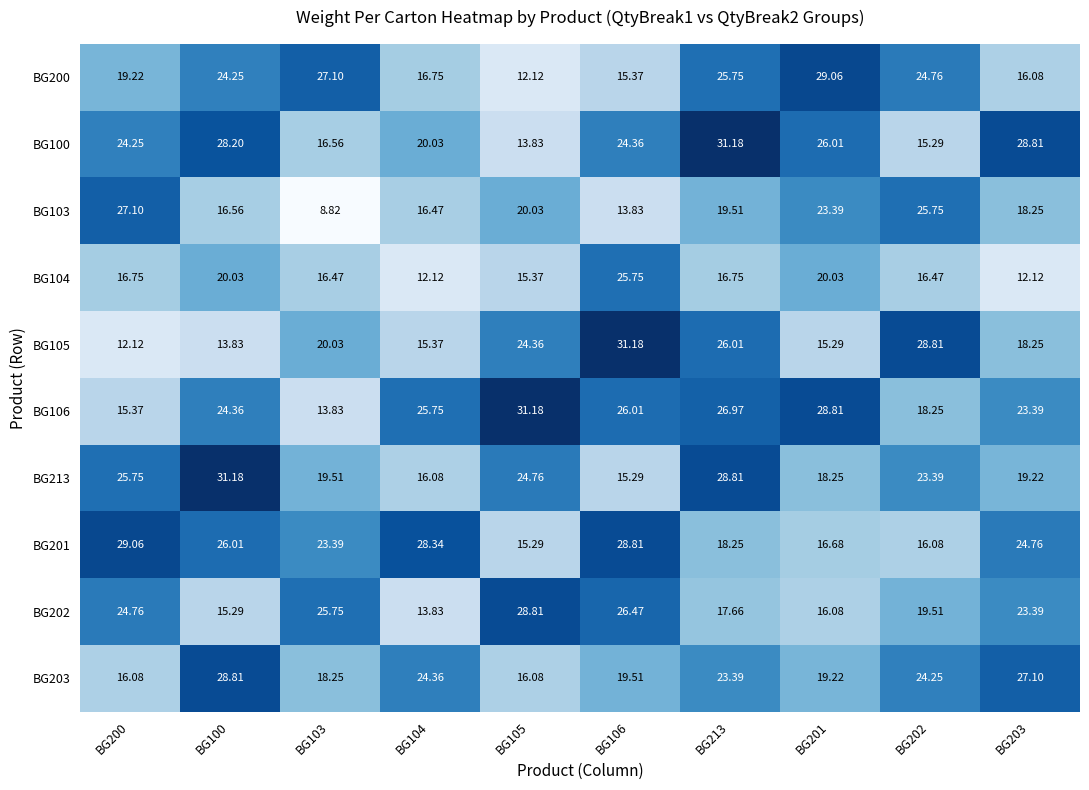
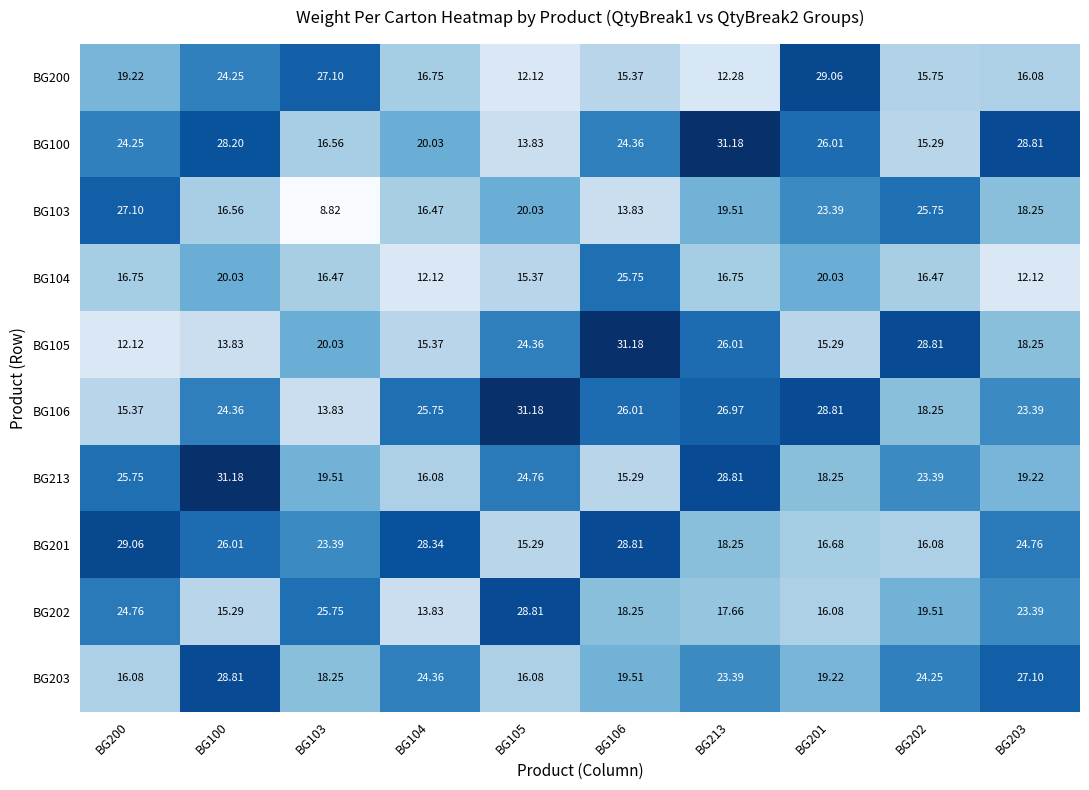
BG200, BG213: 25.75 -> 12.28
BG200, BG202: 24.76 -> 15.75
BG202, BG106: 26.47 -> 18.25
